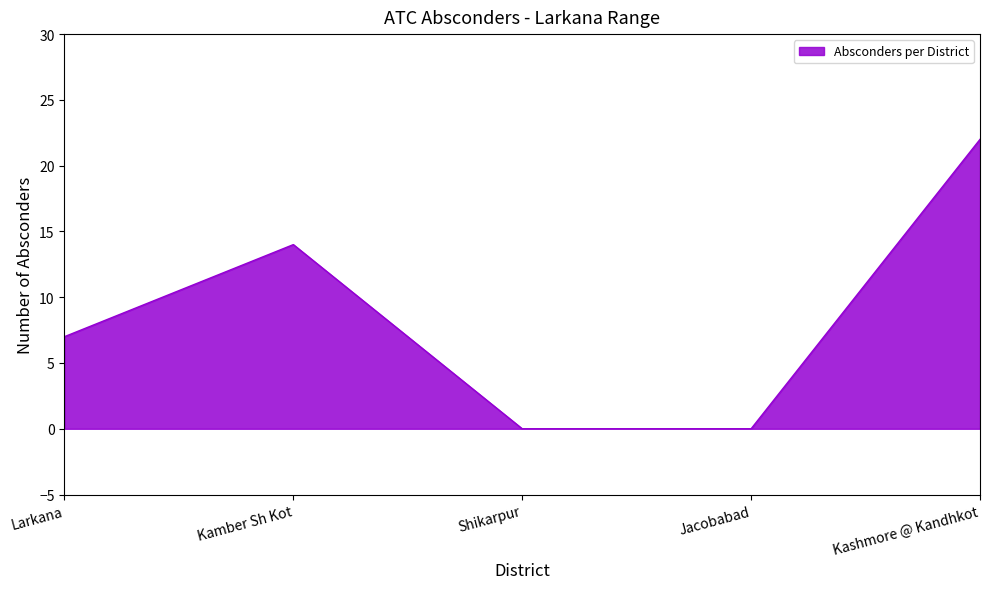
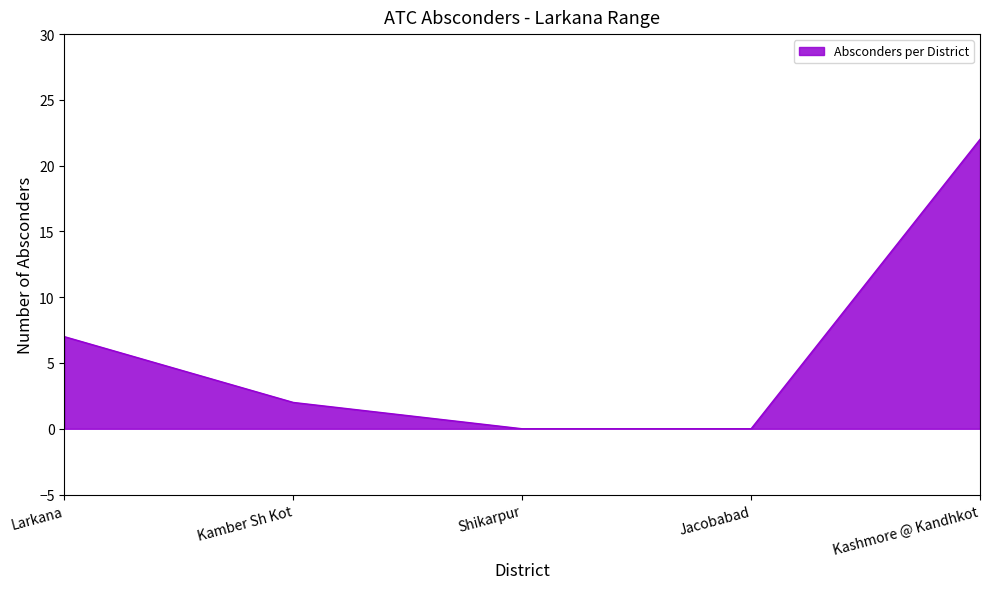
Kamber Sh Kot: 14 -> 2
